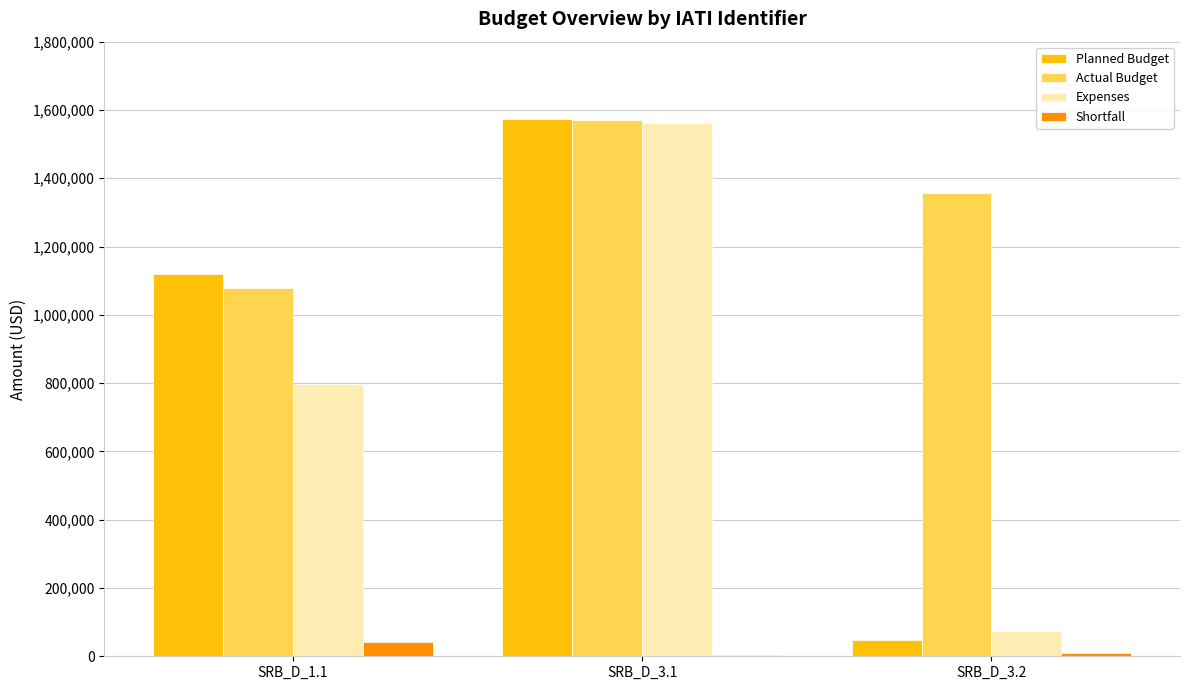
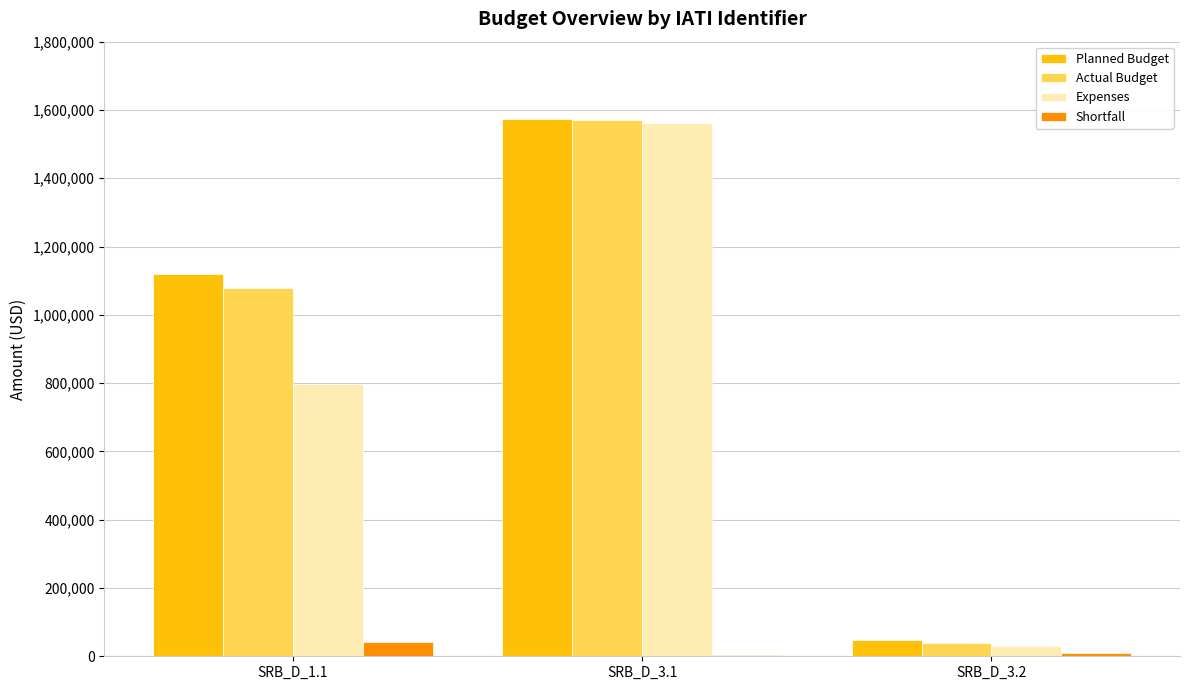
Actual Budget, SRB_D_3.2: 1,360,000 -> 40,000
Expenses, SRB_D_3.2: 70,000 -> 30,000
